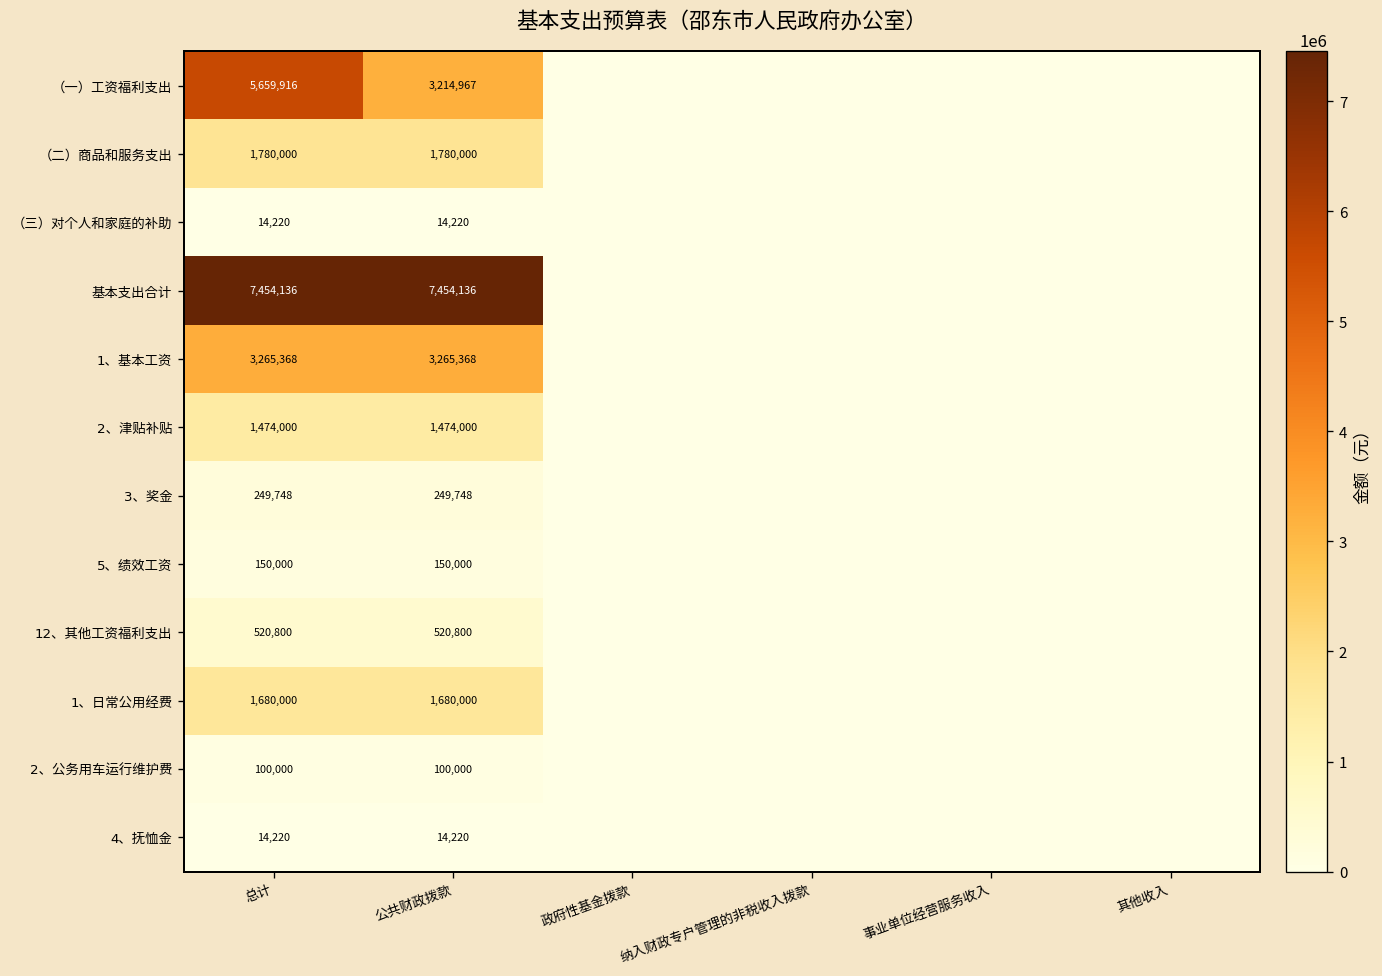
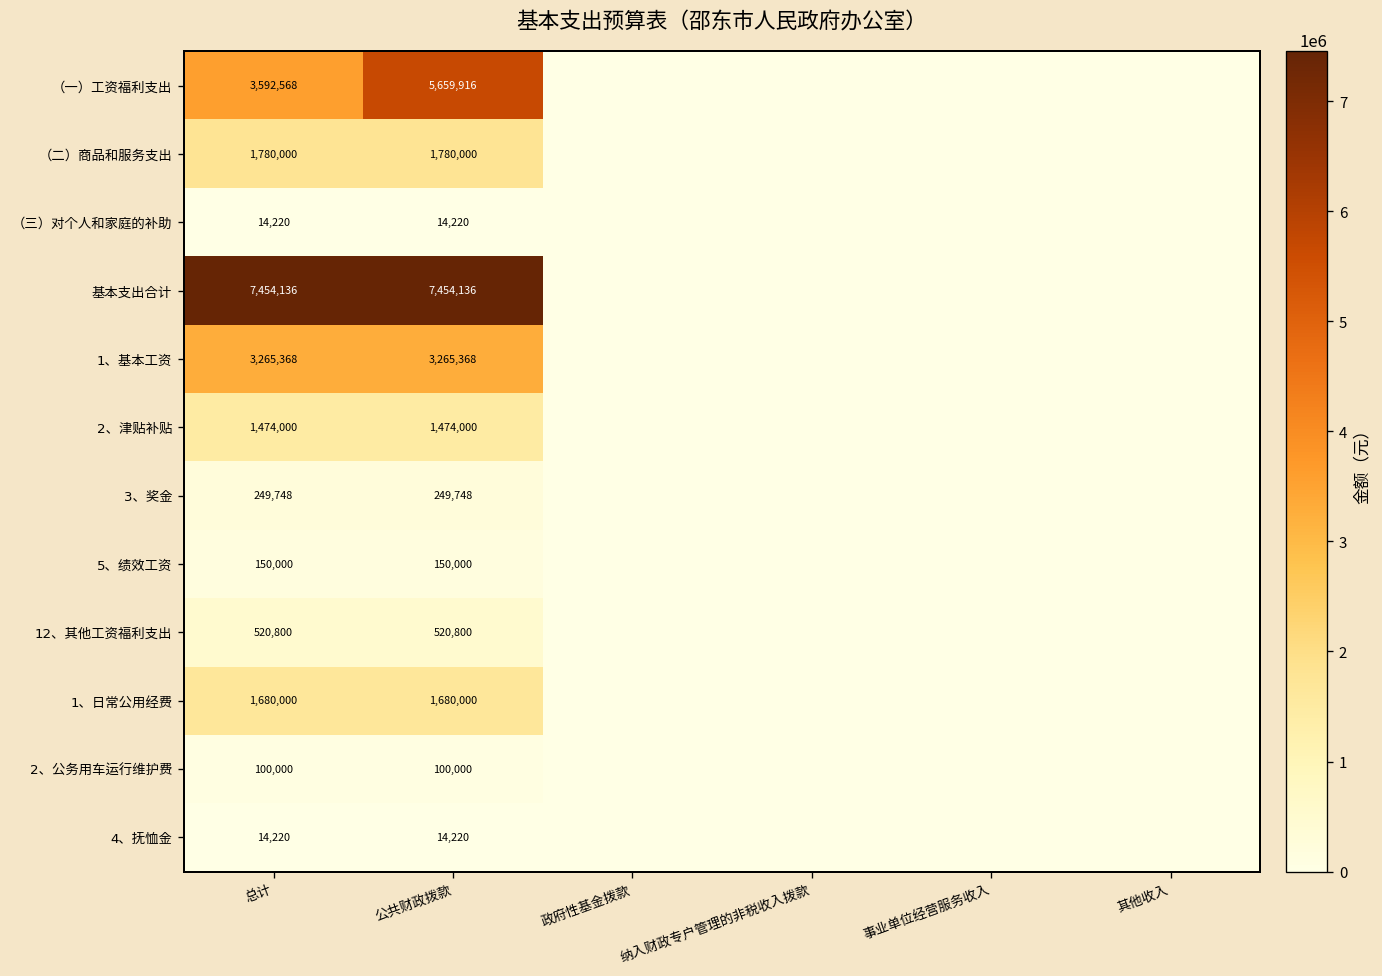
（一）工资福利支出, 总计: 5,659,916 -> 3,592,568
（一）工资福利支出, 公共财政拨款: 3,214,967 -> 5,659,916
